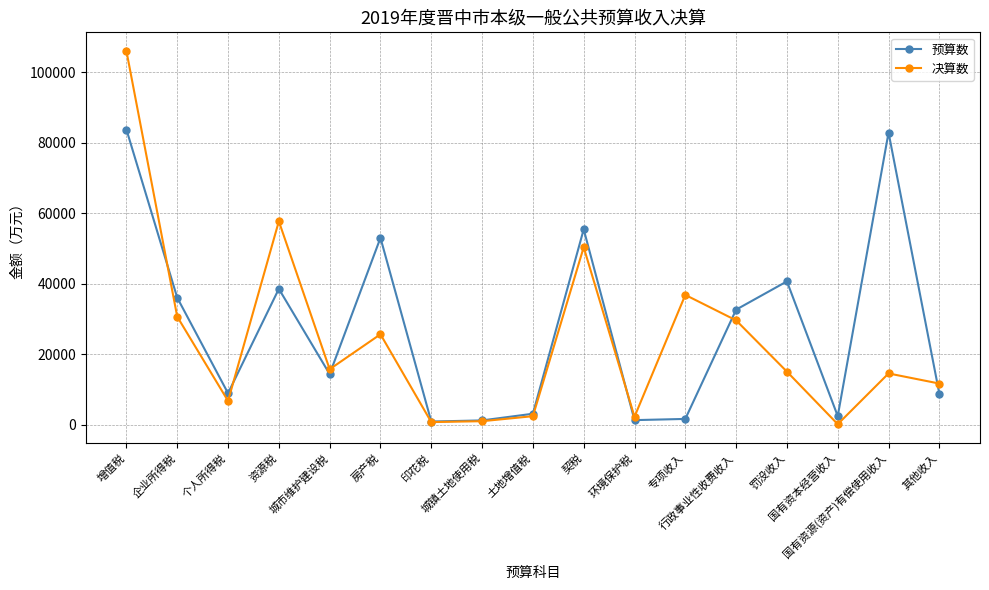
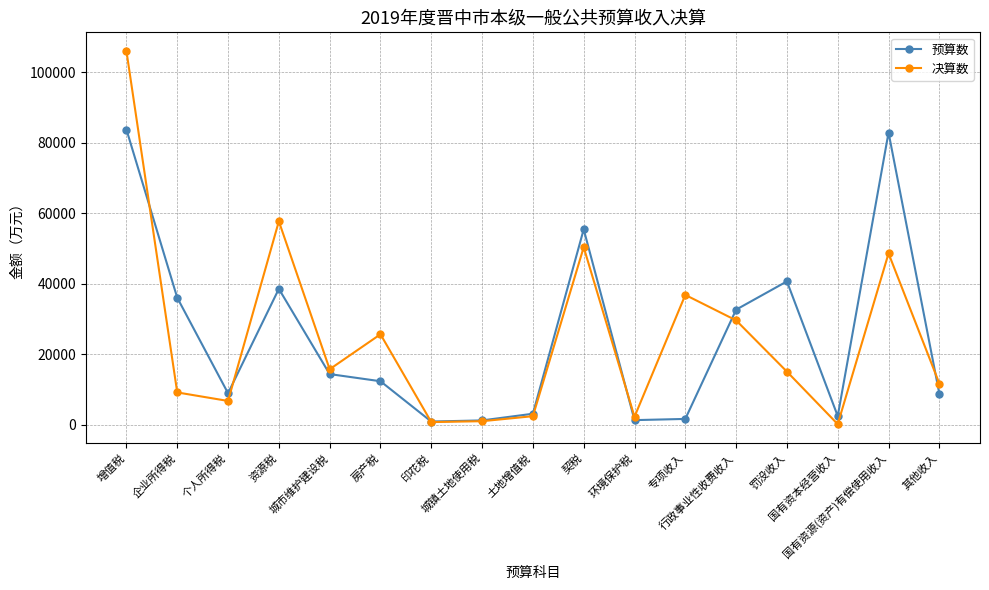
决算数, 企业所得税: 31000 -> 9000
预算数, 房产税: 53000 -> 12000
决算数, 国有资源(资产)有偿使用收入: 15000 -> 49000
